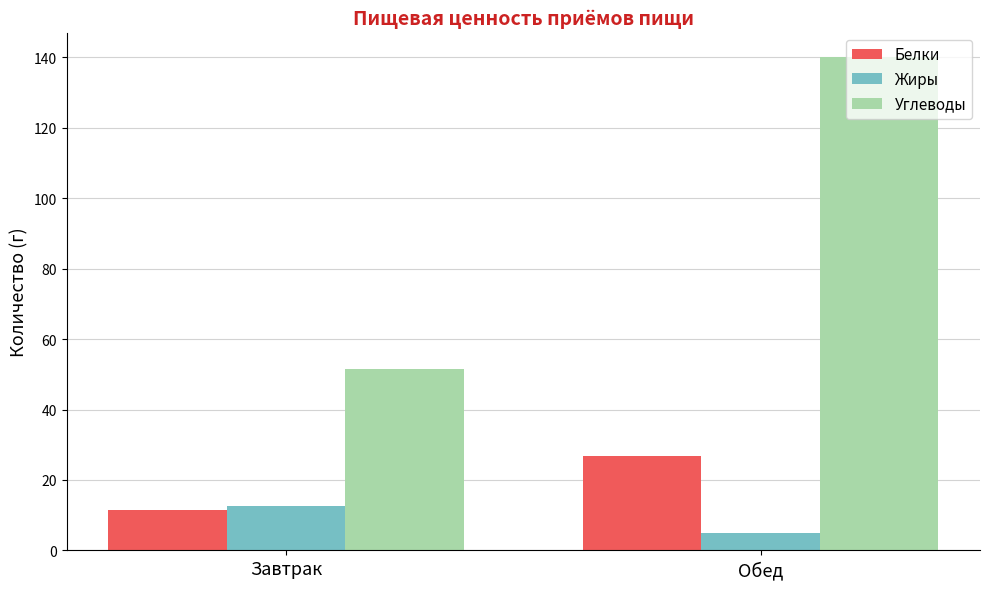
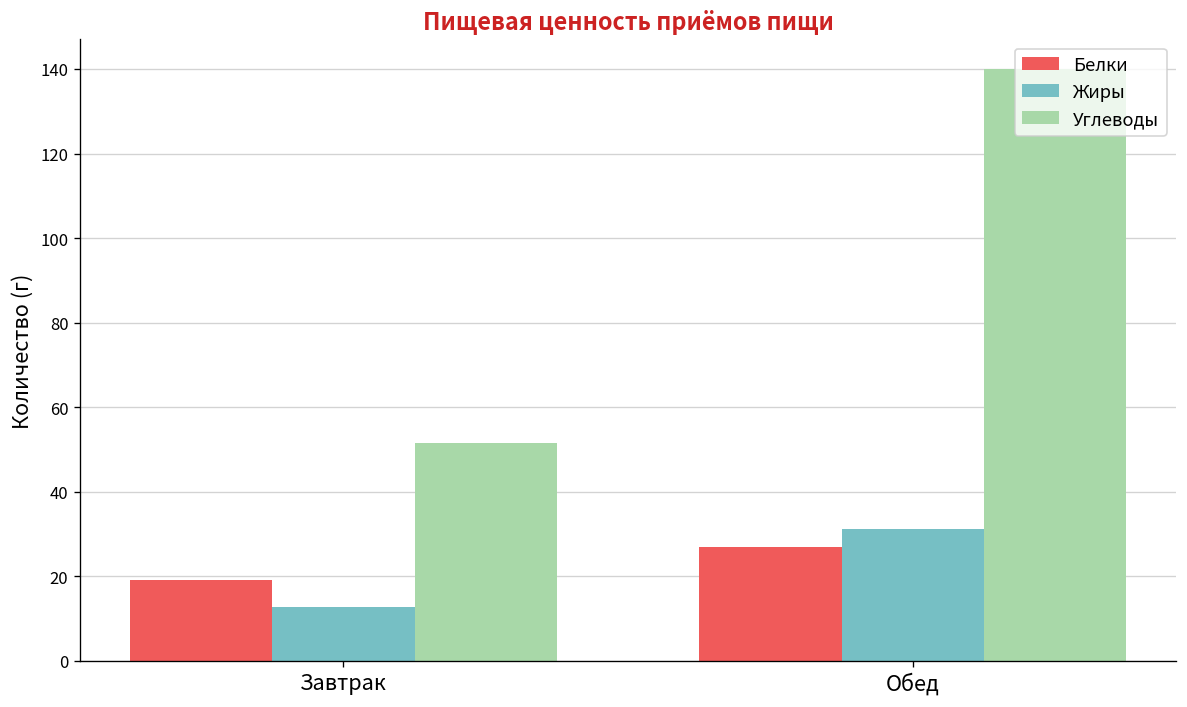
Белки, Завтрак: 12 -> 19
Жиры, Обед: 5 -> 31
